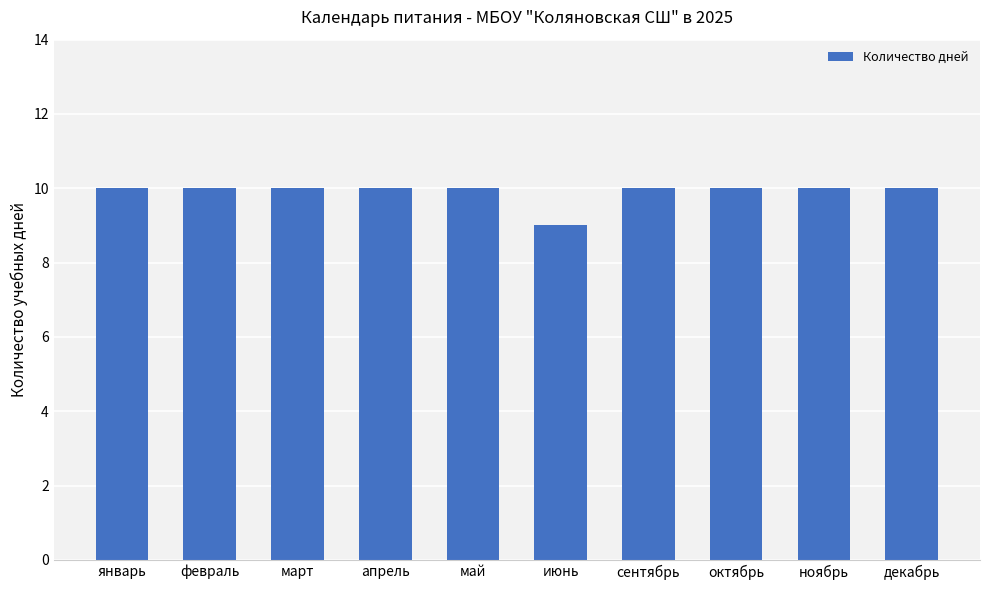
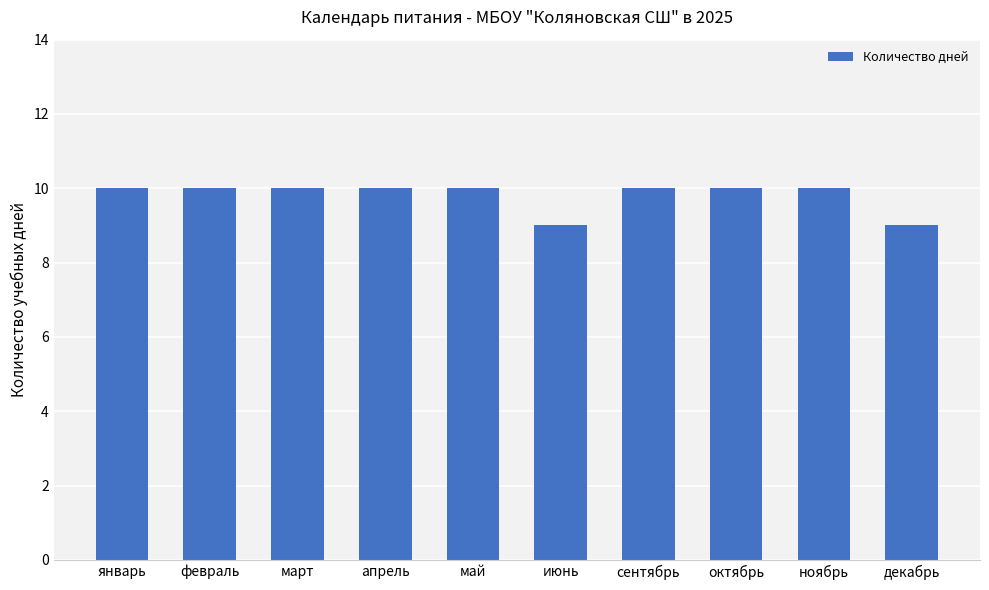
декабрь: 10 -> 9
